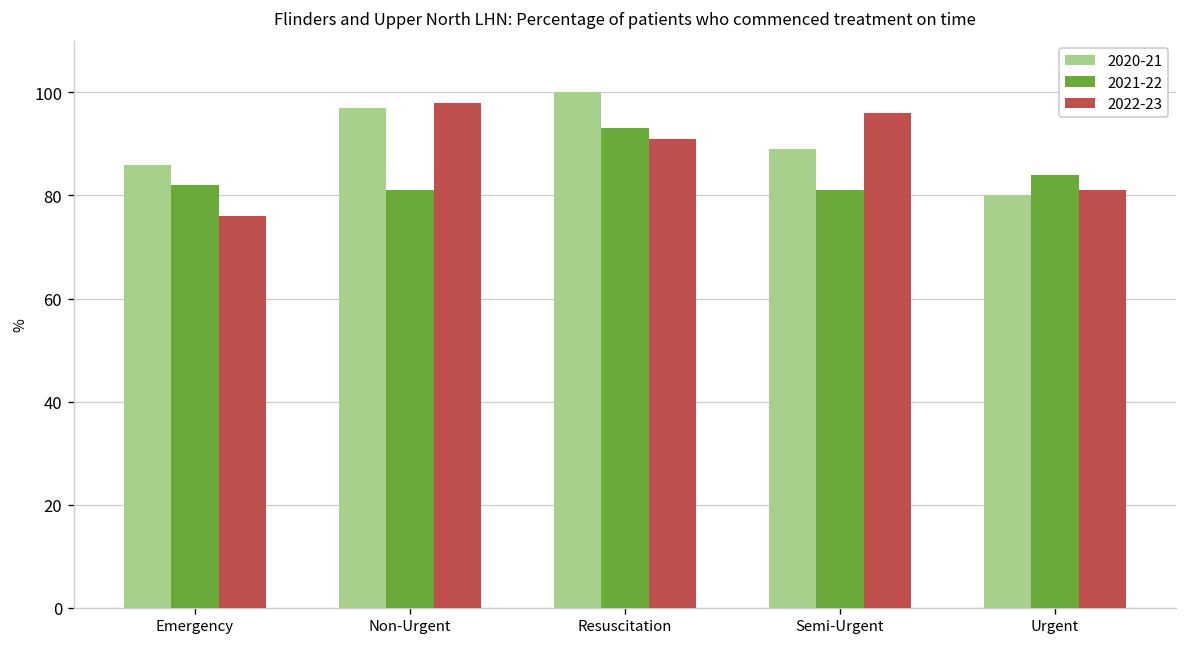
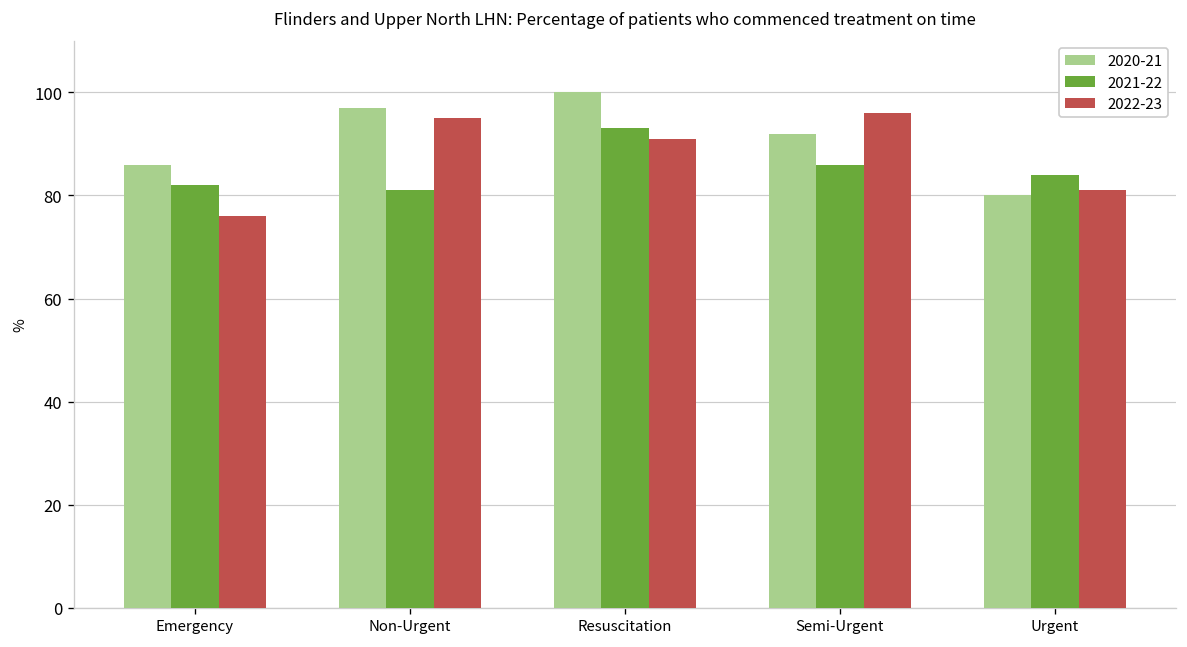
2022-23, Non-Urgent: 98 -> 95
2020-21, Semi-Urgent: 89 -> 92
2021-22, Semi-Urgent: 81 -> 86
